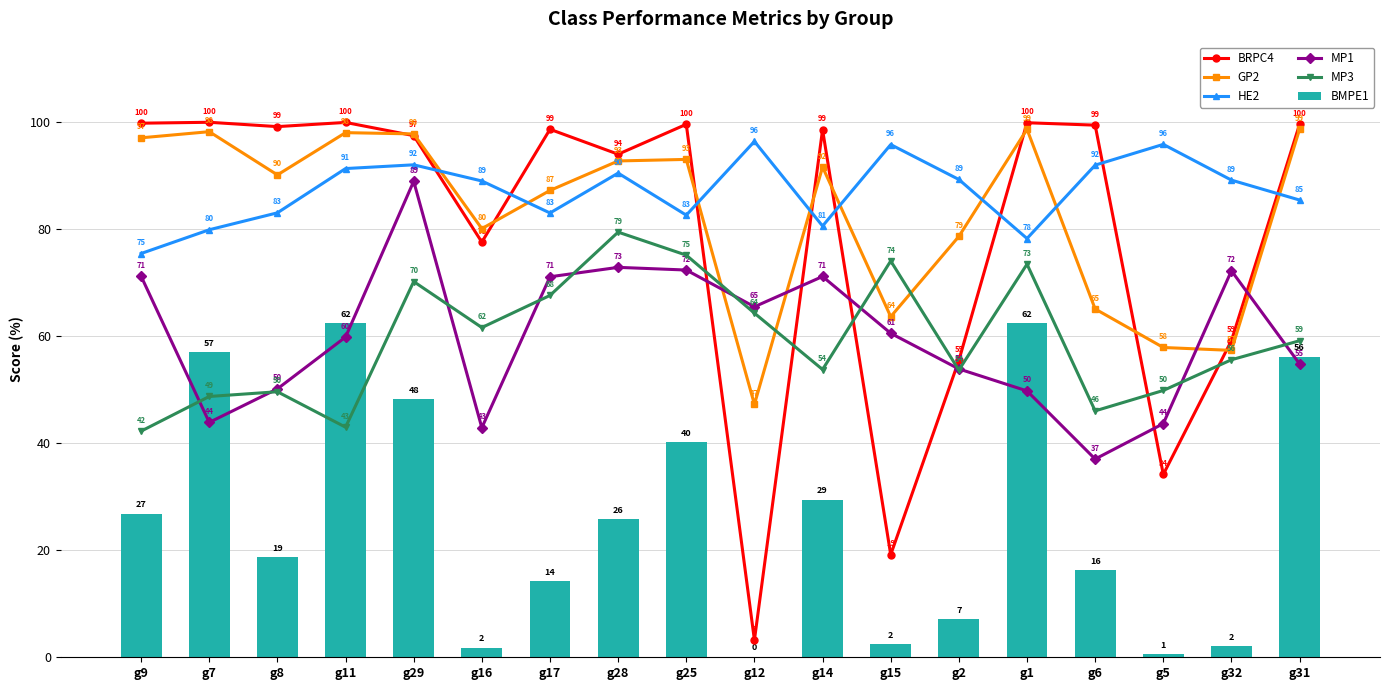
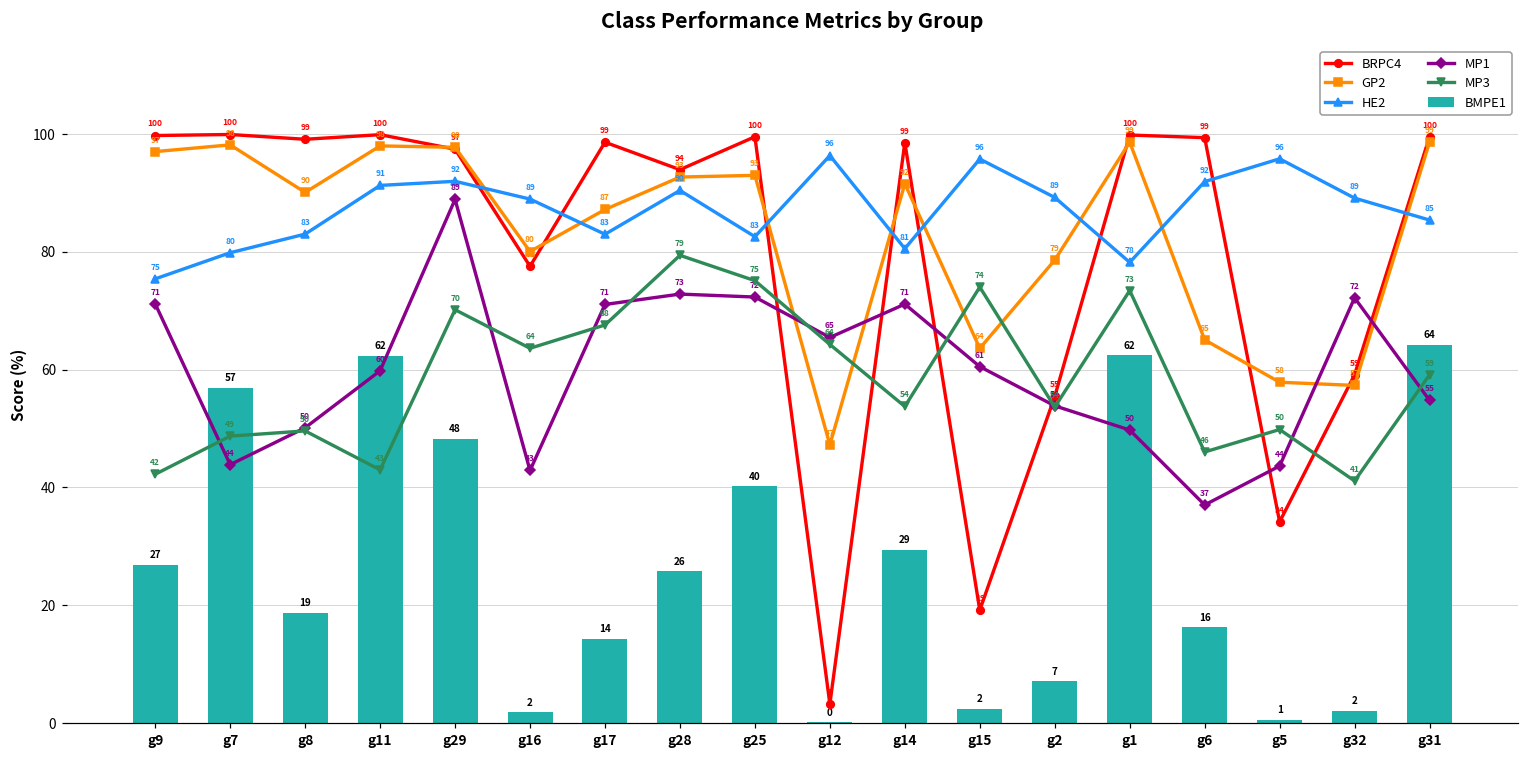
MP3, g16: 62 -> 64
MP3, g32: 56 -> 41
BMPE1, g31: 56 -> 64
